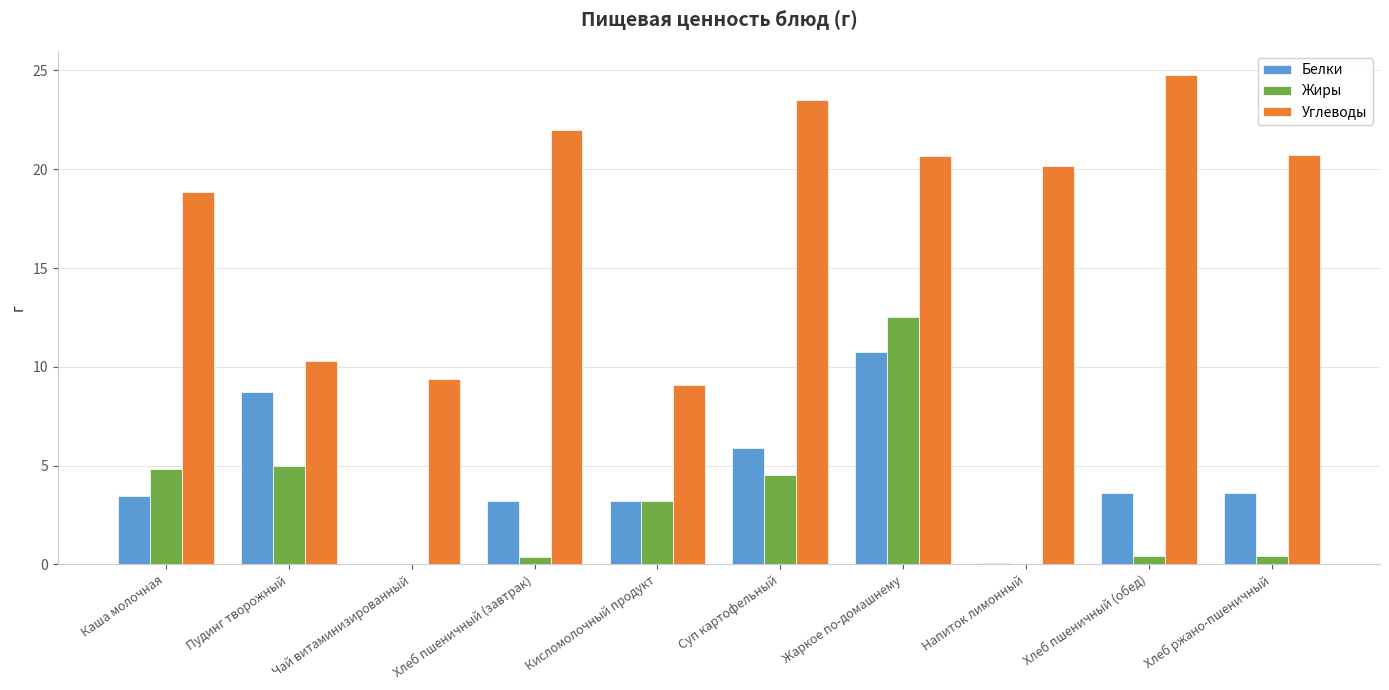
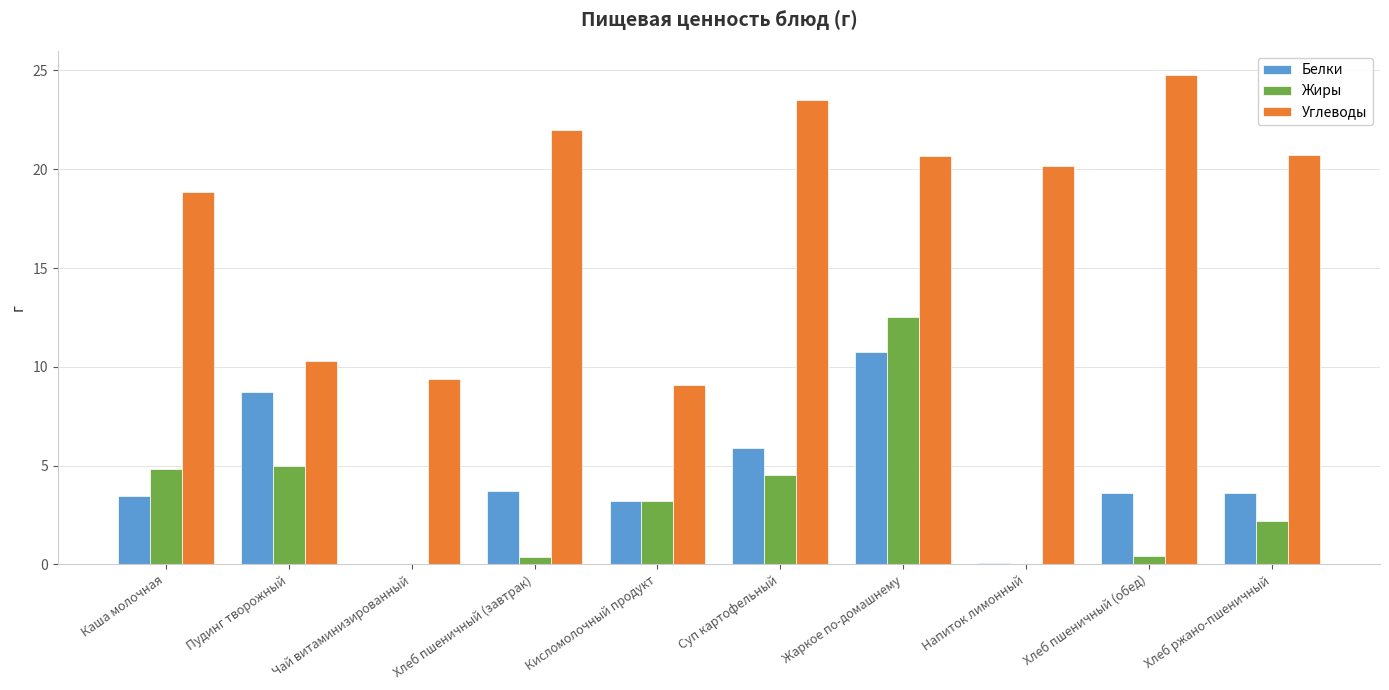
Белки, Хлеб пшеничный (завтрак): 3.2 -> 3.7
Жиры, Хлеб ржано-пшеничный: 0.5 -> 2.2
